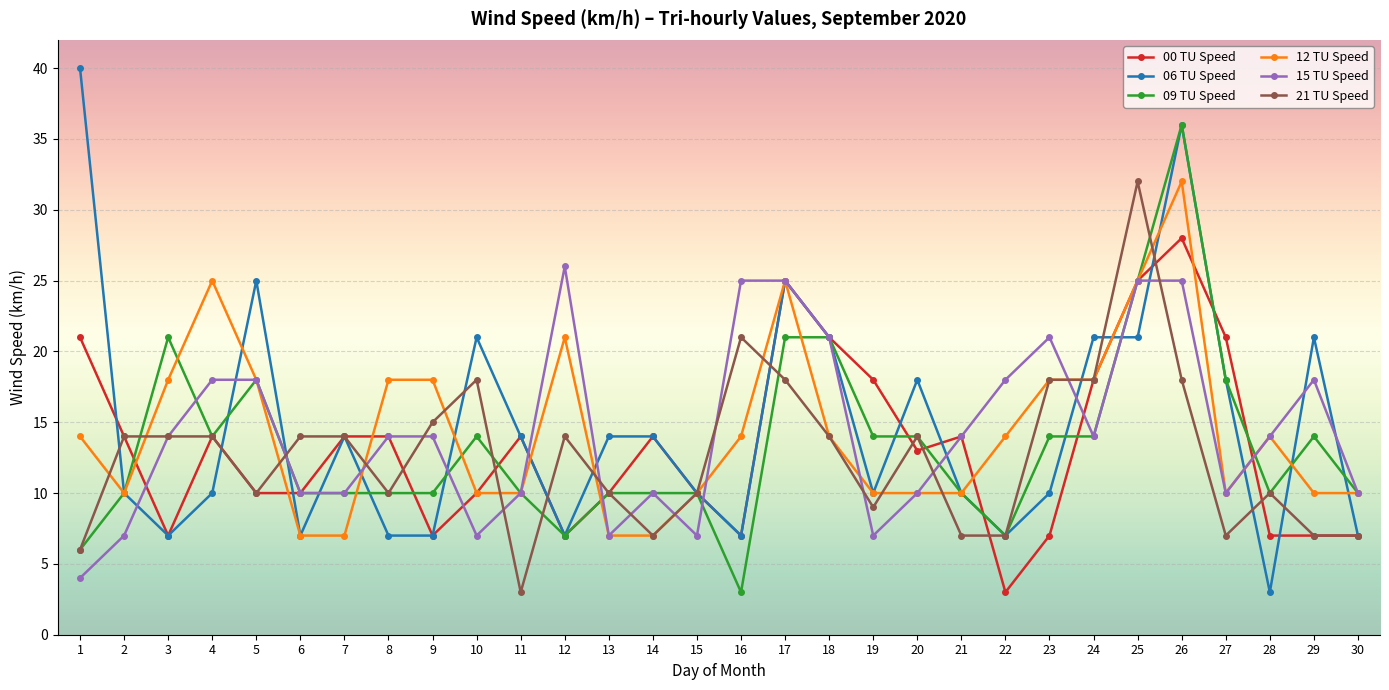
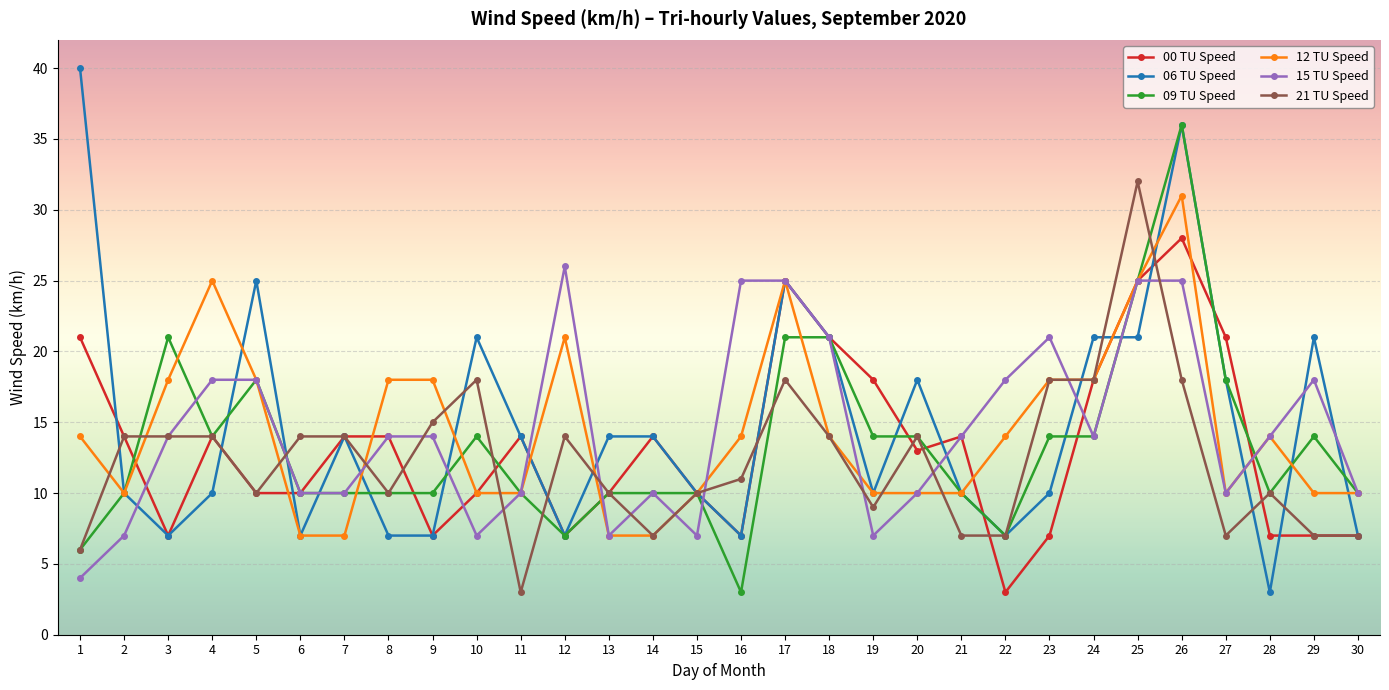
21 TU Speed, 16: 21 -> 11
12 TU Speed, 26: 32 -> 31
